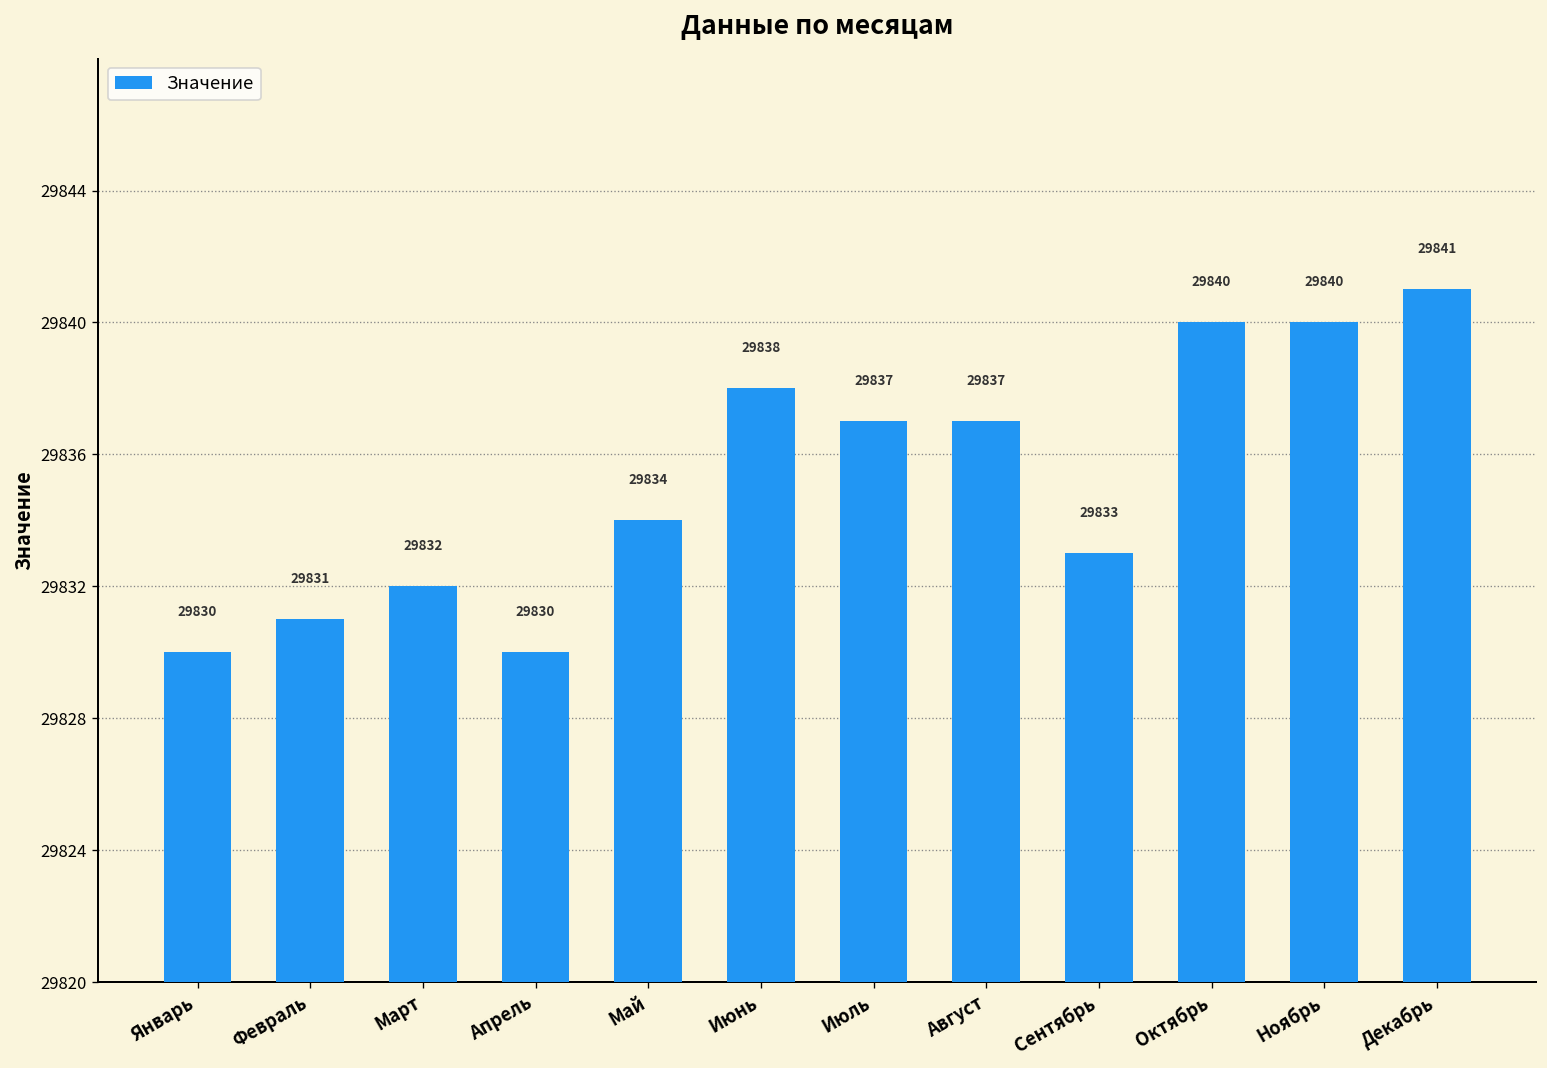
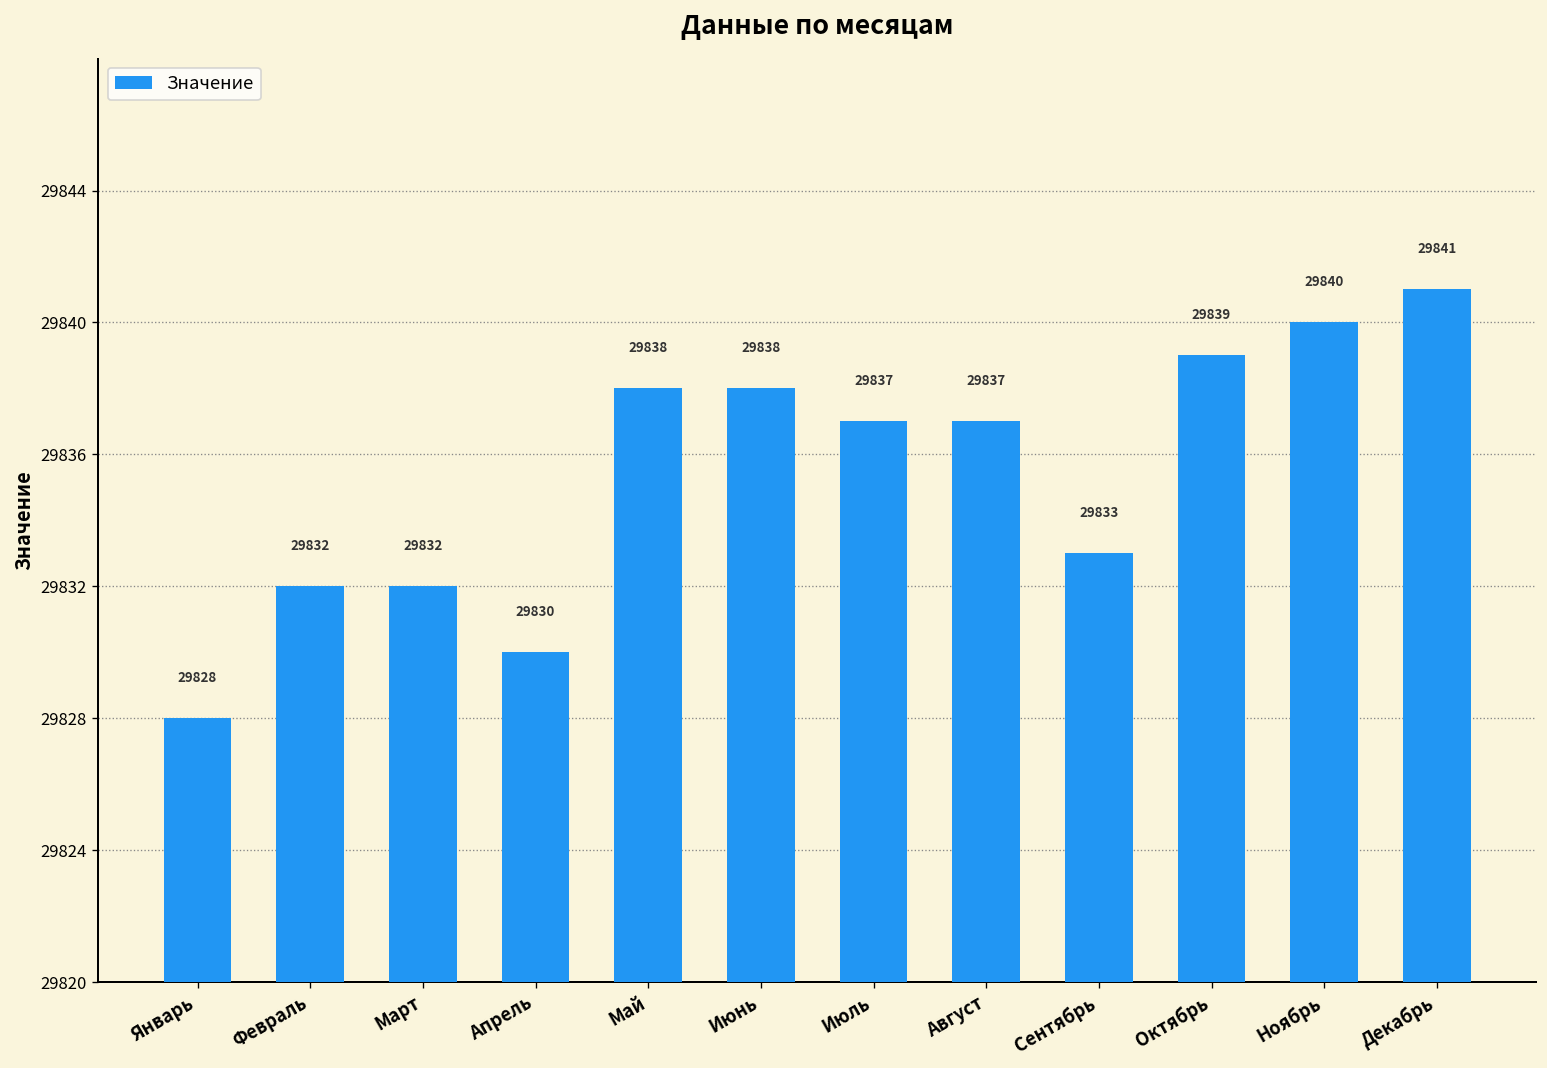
Январь: 29830 -> 29828
Февраль: 29831 -> 29832
Май: 29834 -> 29838
Октябрь: 29840 -> 29839
